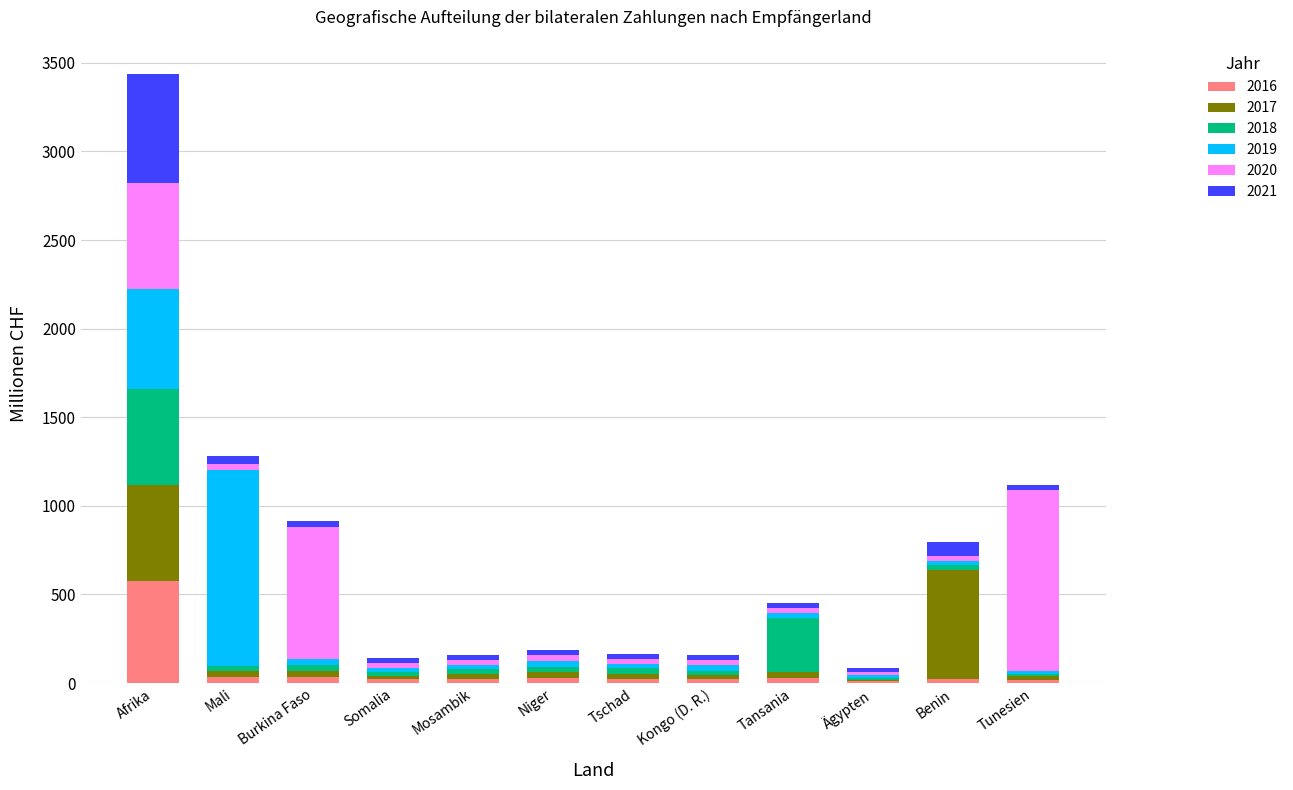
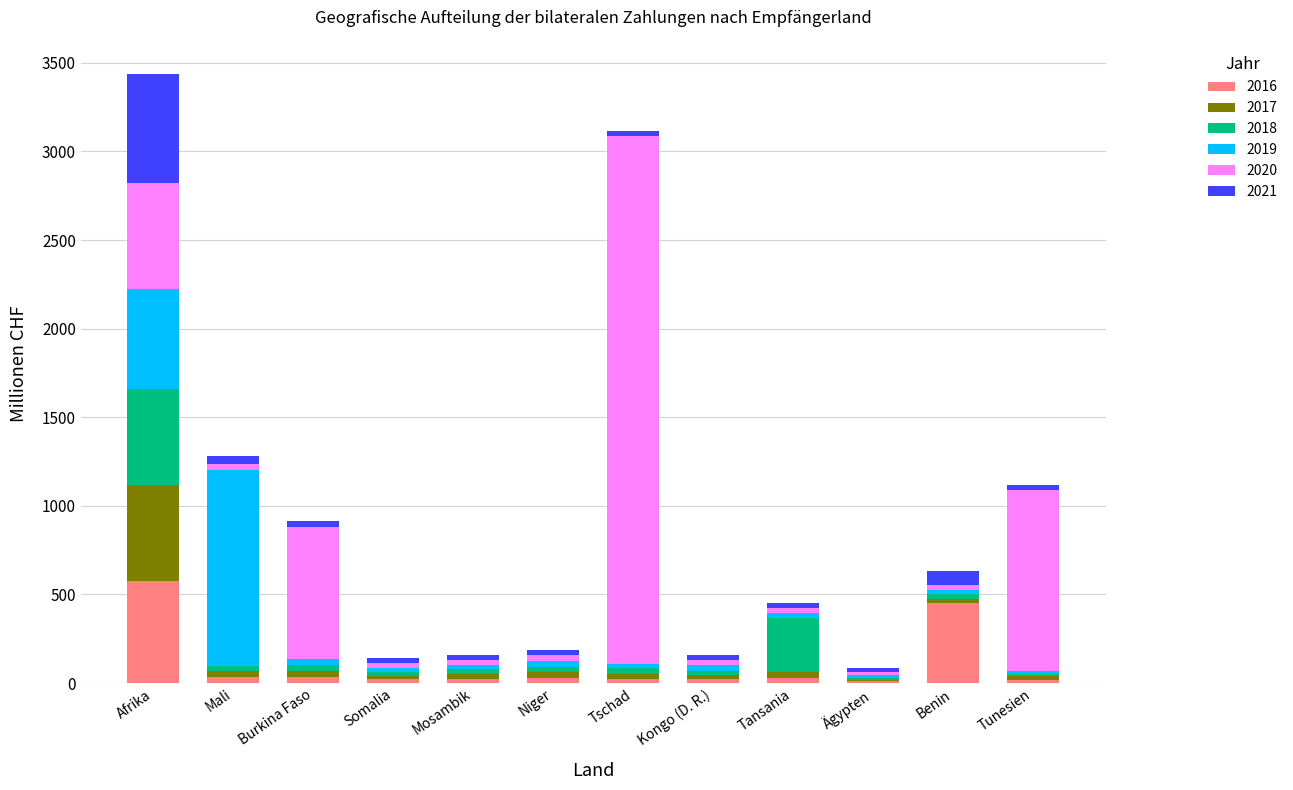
2020, Tschad: 30 -> 2980
2016, Benin: 20 -> 450
2017, Benin: 610 -> 20
